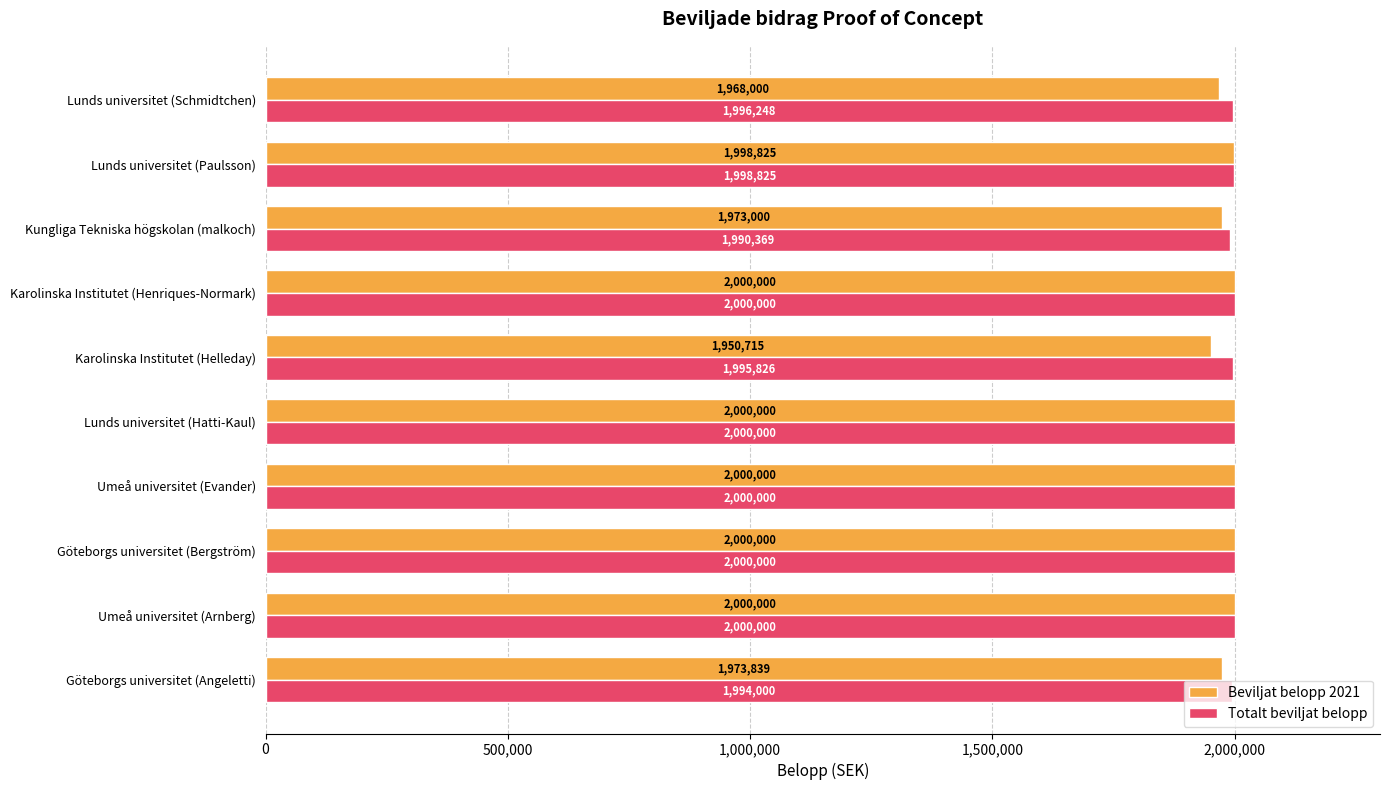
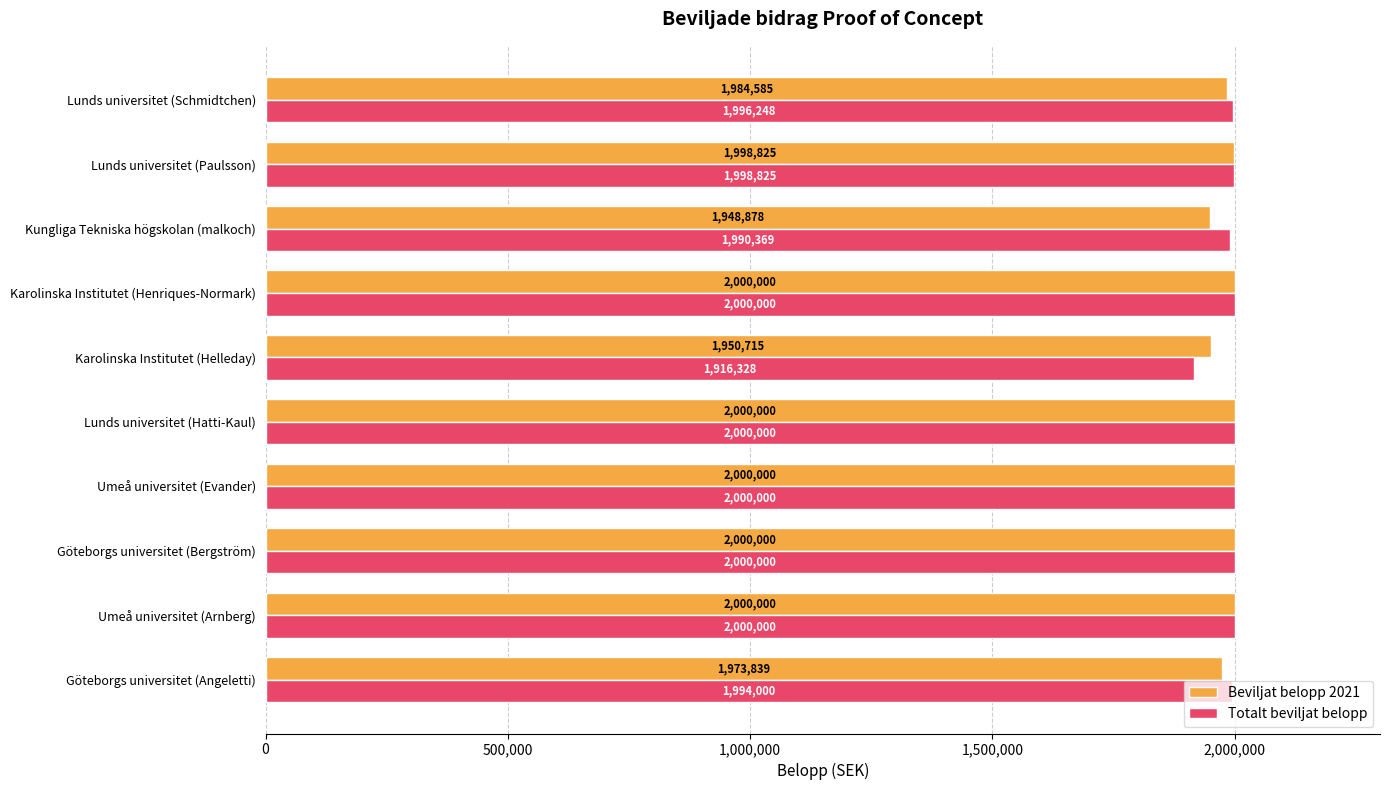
Beviljat belopp 2021, Lunds universitet (Schmidtchen): 1,968,000 -> 1,984,585
Beviljat belopp 2021, Kungliga Tekniska högskolan (malkoch): 1,973,000 -> 1,948,878
Totalt beviljat belopp, Karolinska Institutet (Helleday): 1,995,826 -> 1,916,328
